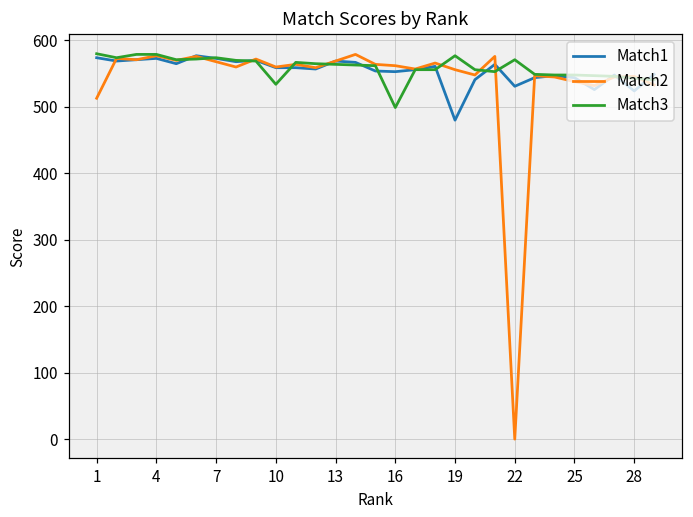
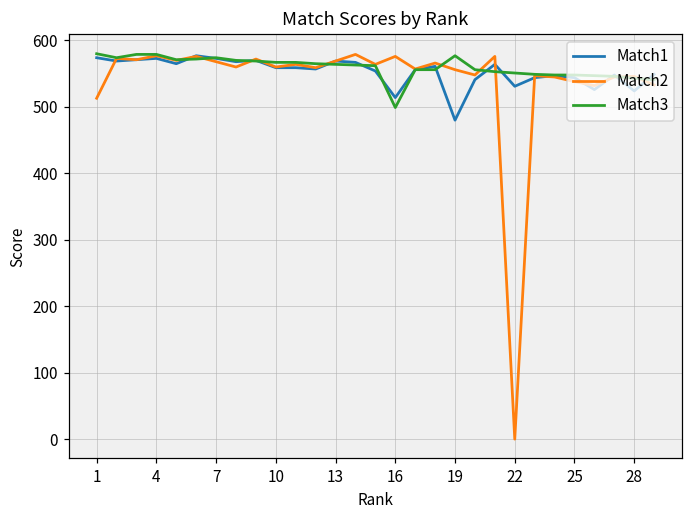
Match3, 10: 530 -> 570
Match1, 16: 550 -> 510
Match2, 16: 560 -> 580
Match3, 22: 570 -> 550
